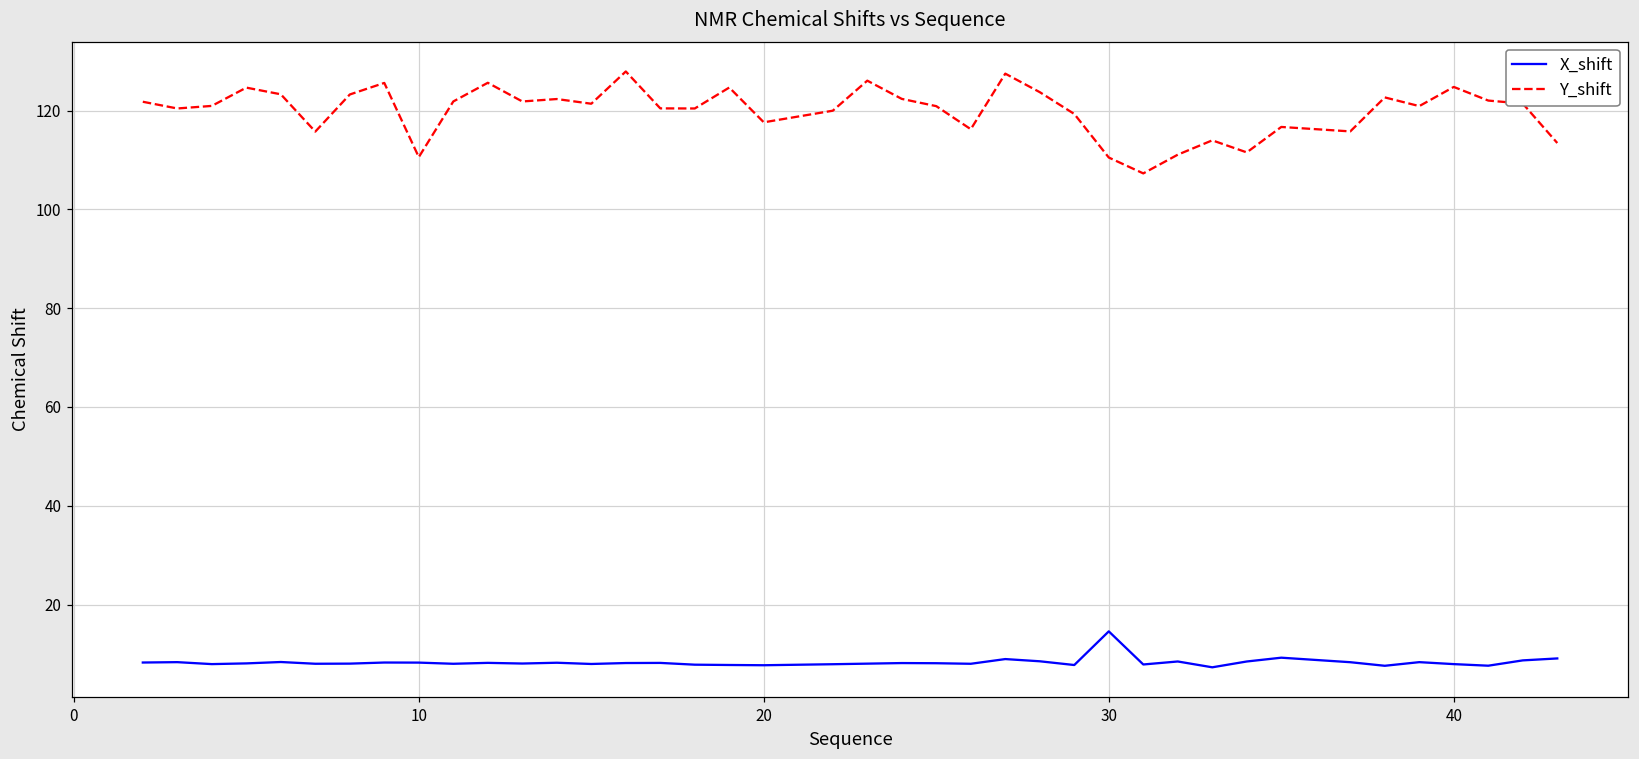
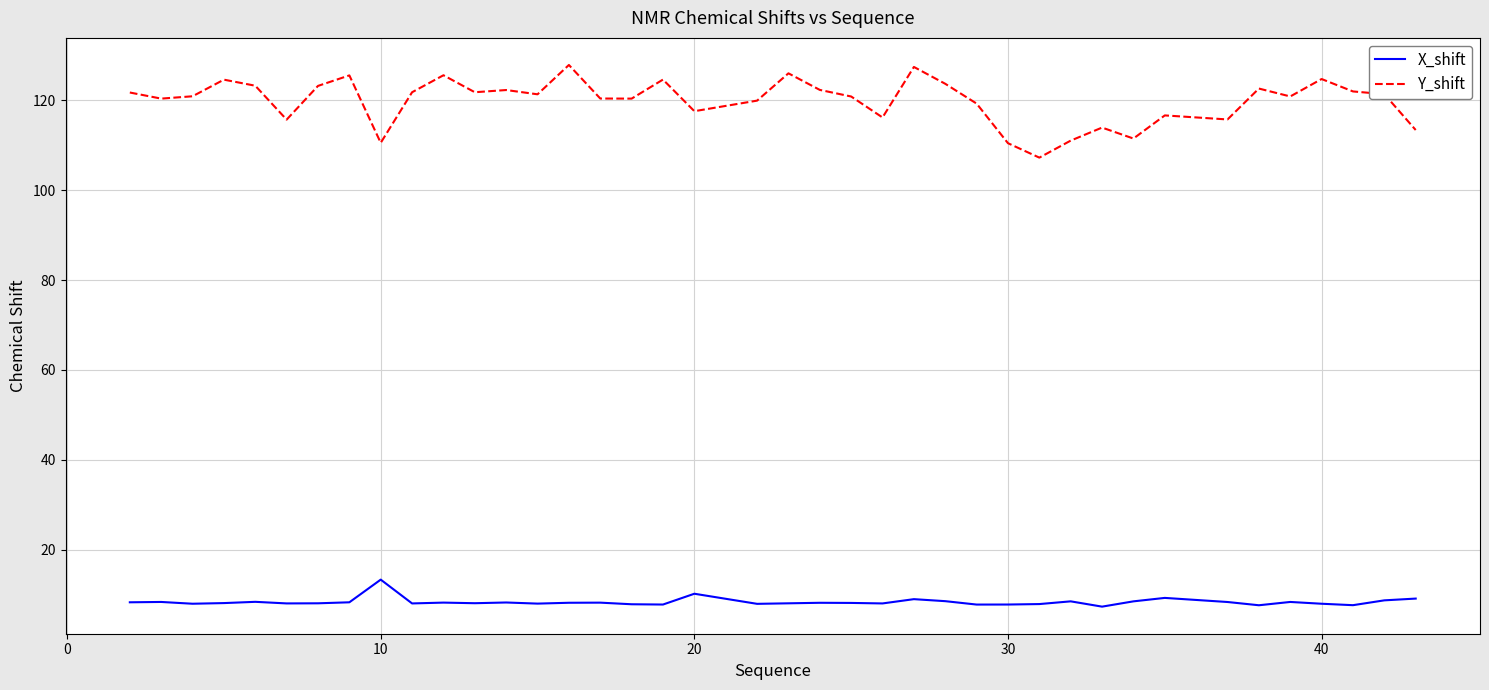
X_shift, 10: 8 -> 13
X_shift, 20: 8 -> 10
X_shift, 30: 15 -> 8
